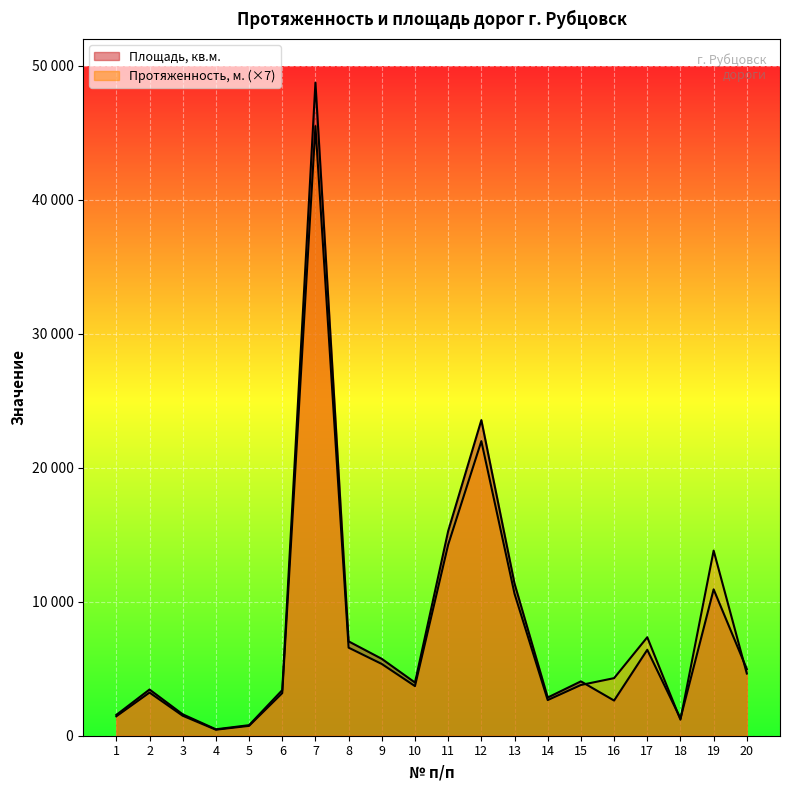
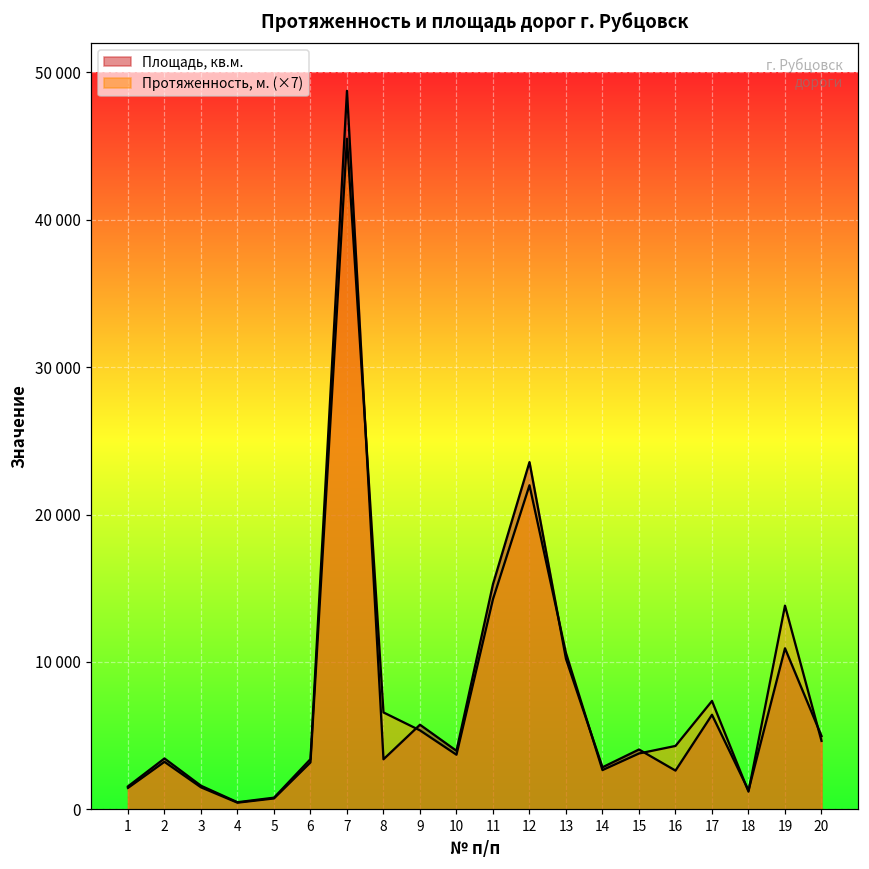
Площадь, кв.м., 8: 7000 -> 3400
Площадь, кв.м., 13: 11400 -> 10200
